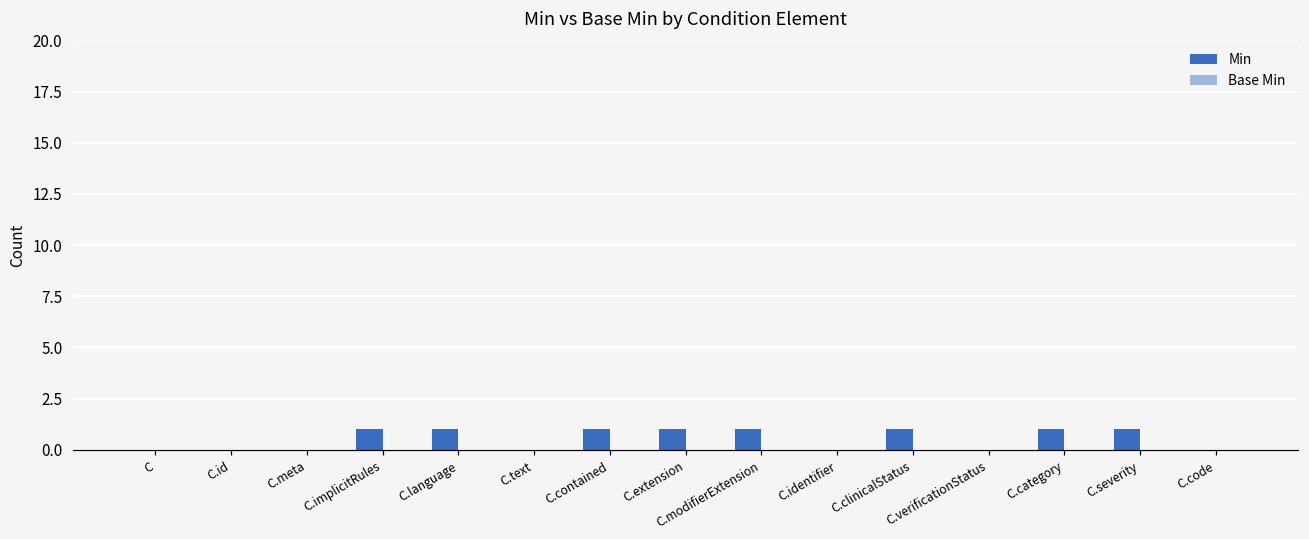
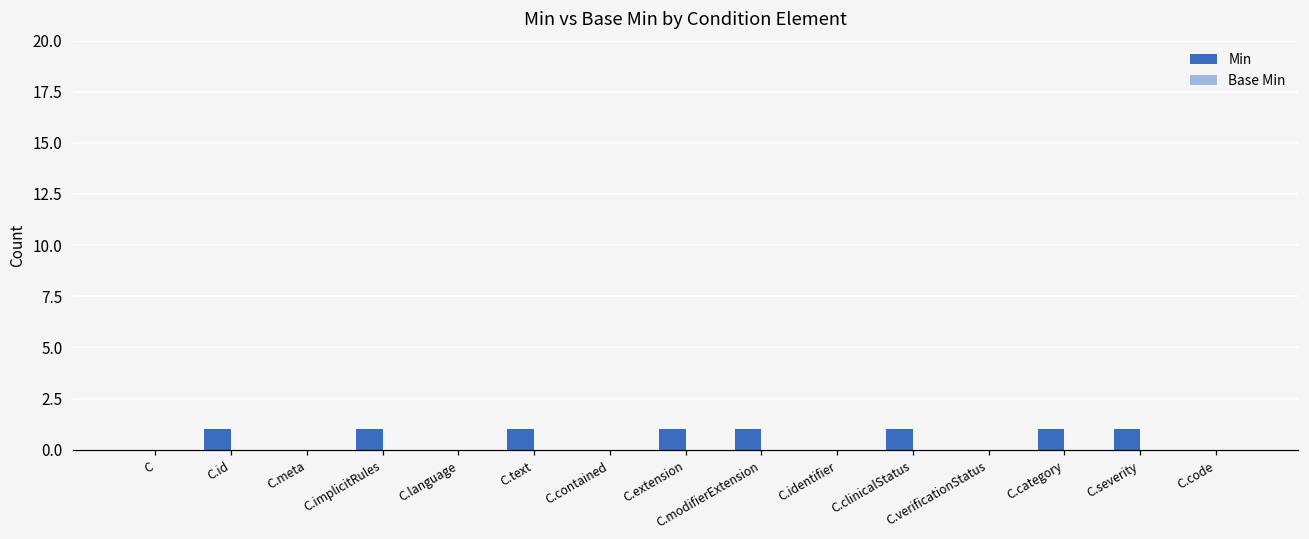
Min, C.id: 0 -> 1
Min, C.language: 1 -> 0
Min, C.text: 0 -> 1
Min, C.contained: 1 -> 0
